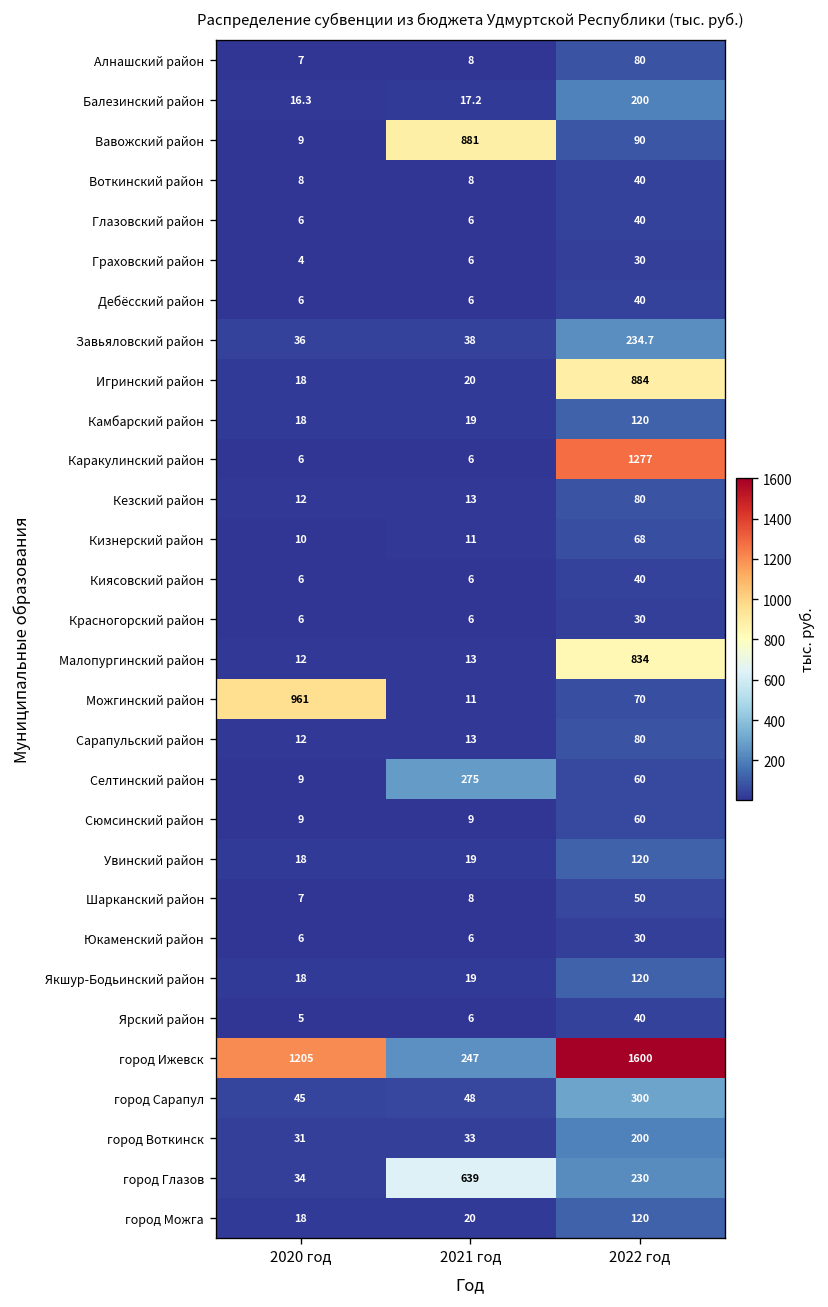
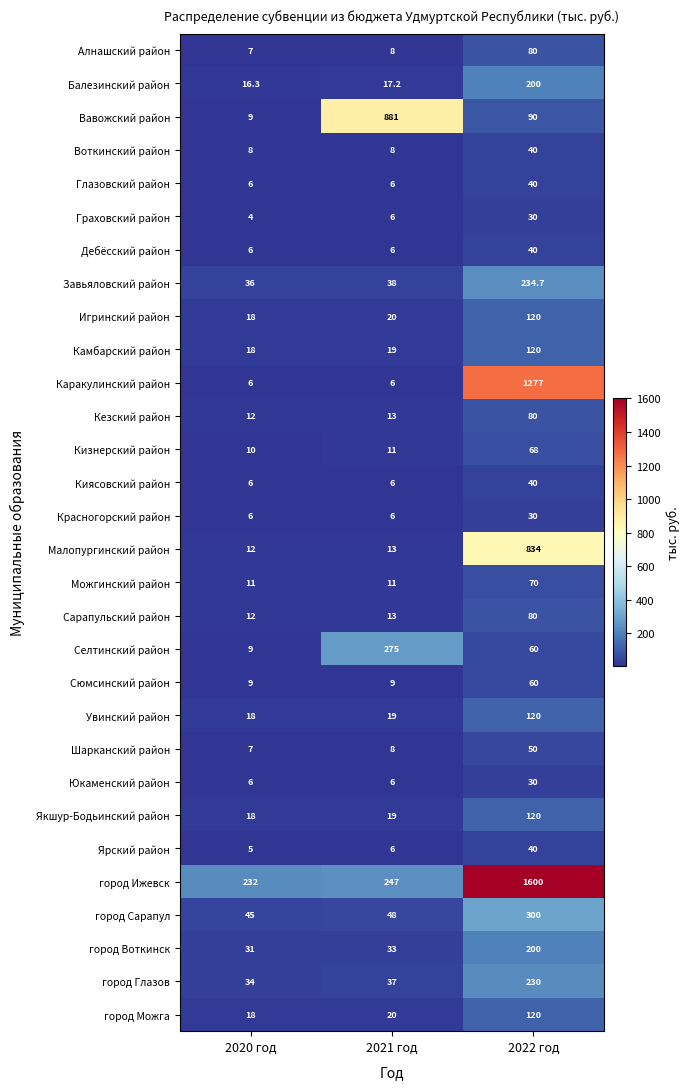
Игринский район, 2022 год: 884 -> 120
Можгинский район, 2020 год: 961 -> 11
город Ижевск, 2020 год: 1205 -> 232
город Глазов, 2021 год: 639 -> 37
